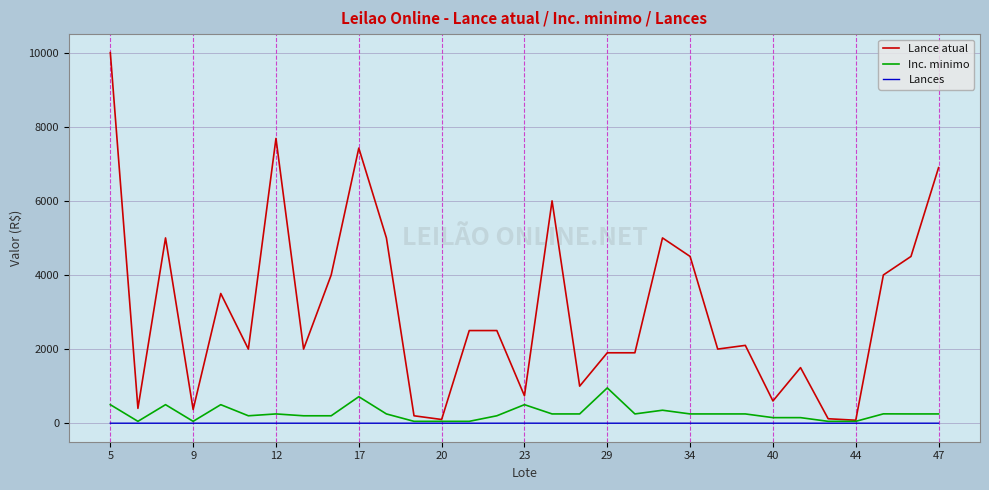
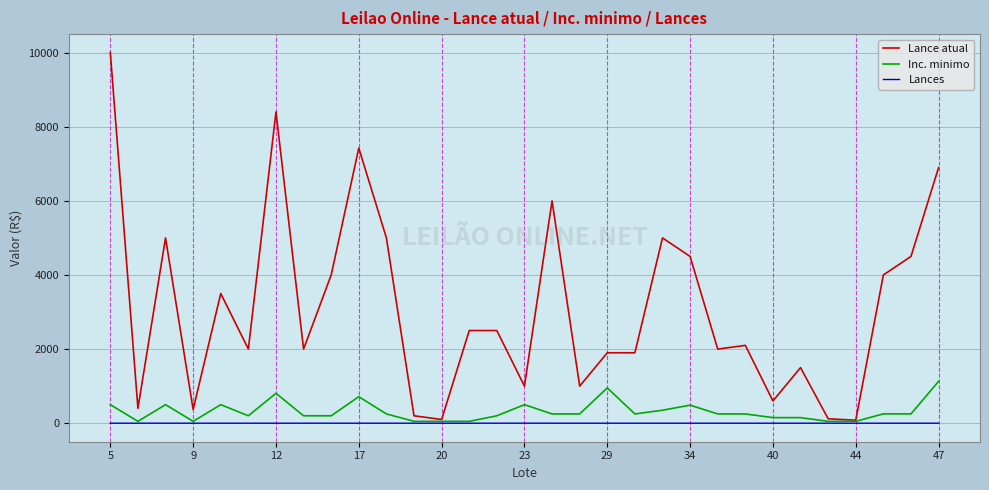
Lance atual, 12: 7700 -> 8400
Inc. minimo, 12: 300 -> 800
Lance atual, 23: 700 -> 1000
Inc. minimo, 34: 300 -> 500
Inc. minimo, 47: 300 -> 1100
